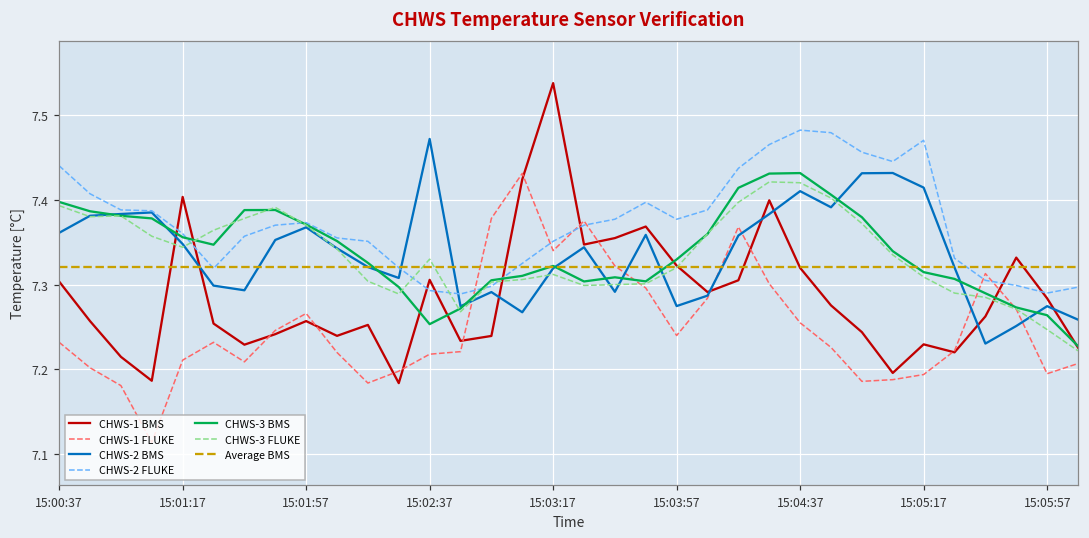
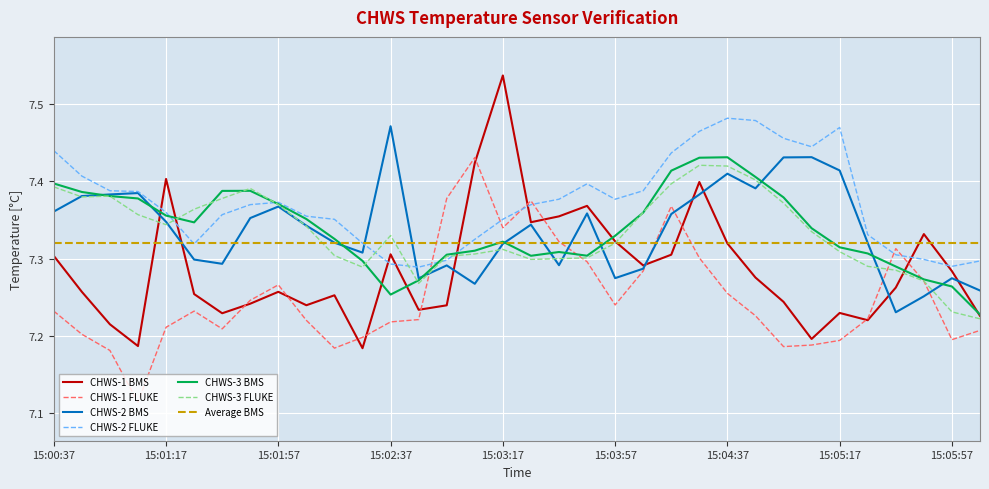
CHWS-3 FLUKE, 15:05:57: 7.25 -> 7.23
